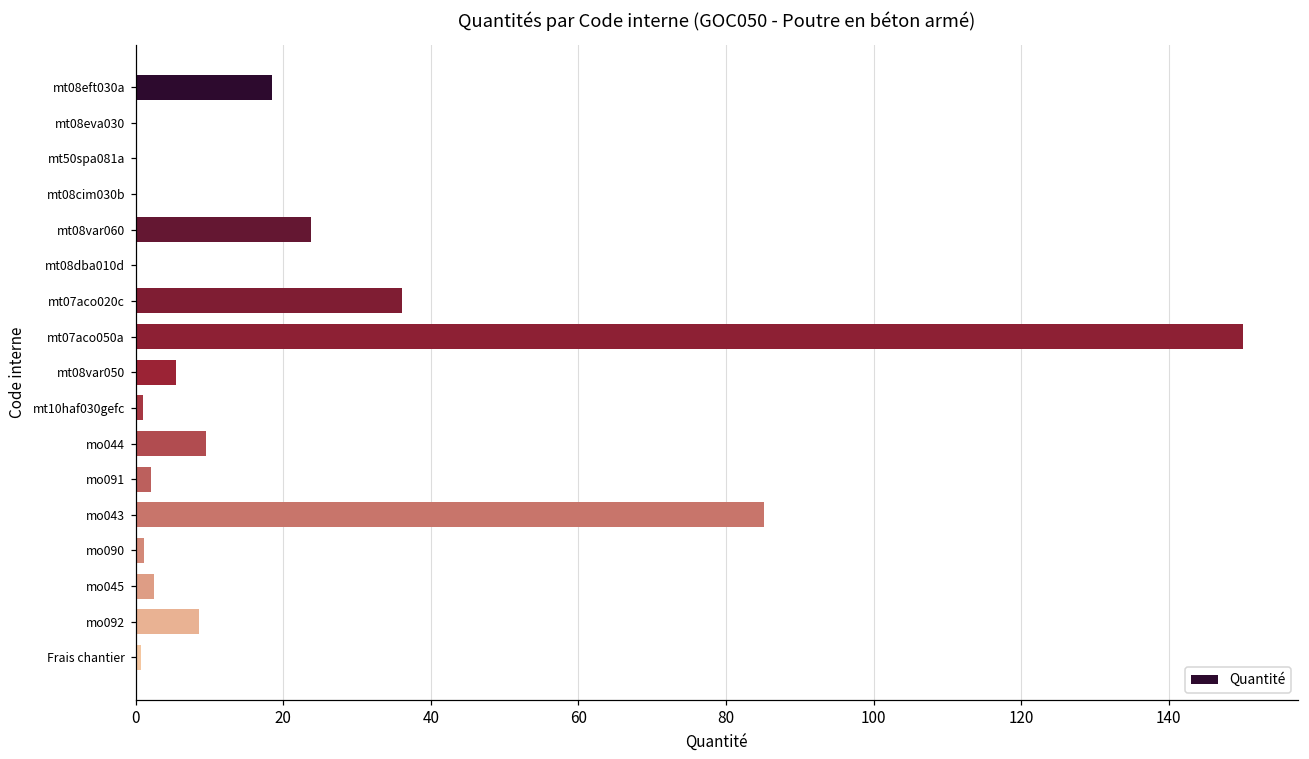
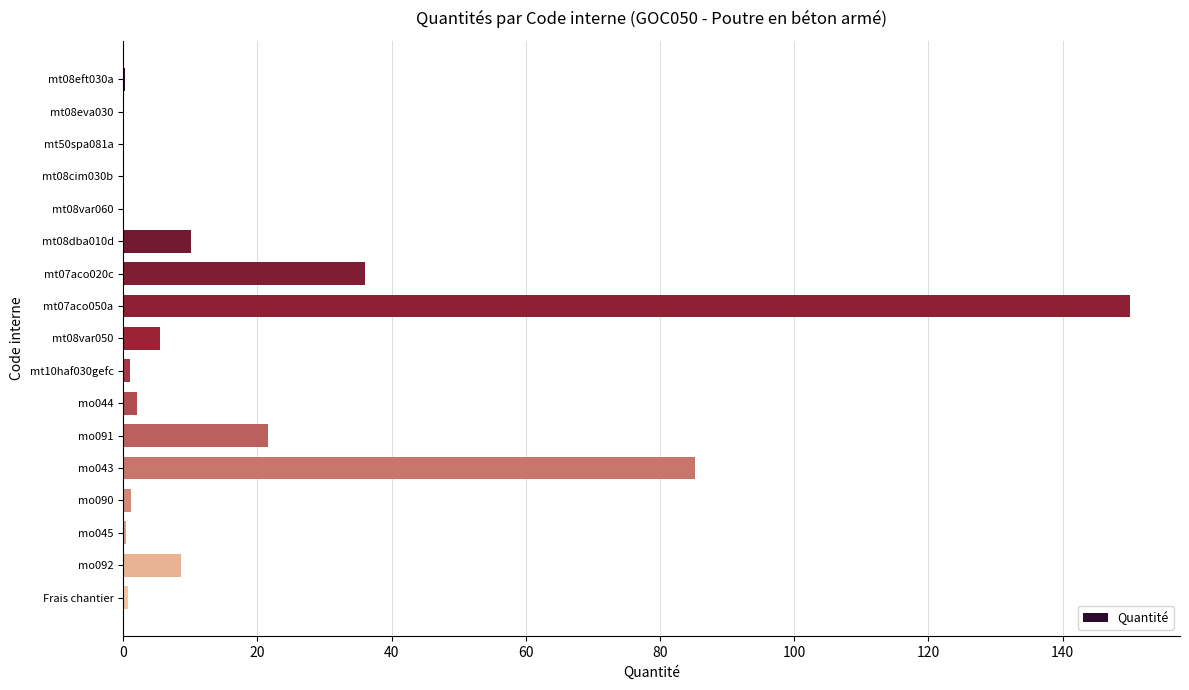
mt08eft030a: 18 -> 0
mt08var060: 24 -> 0
mt08dba010d: 0 -> 10
mo044: 9 -> 2
mo091: 2 -> 22
mo045: 3 -> 0
